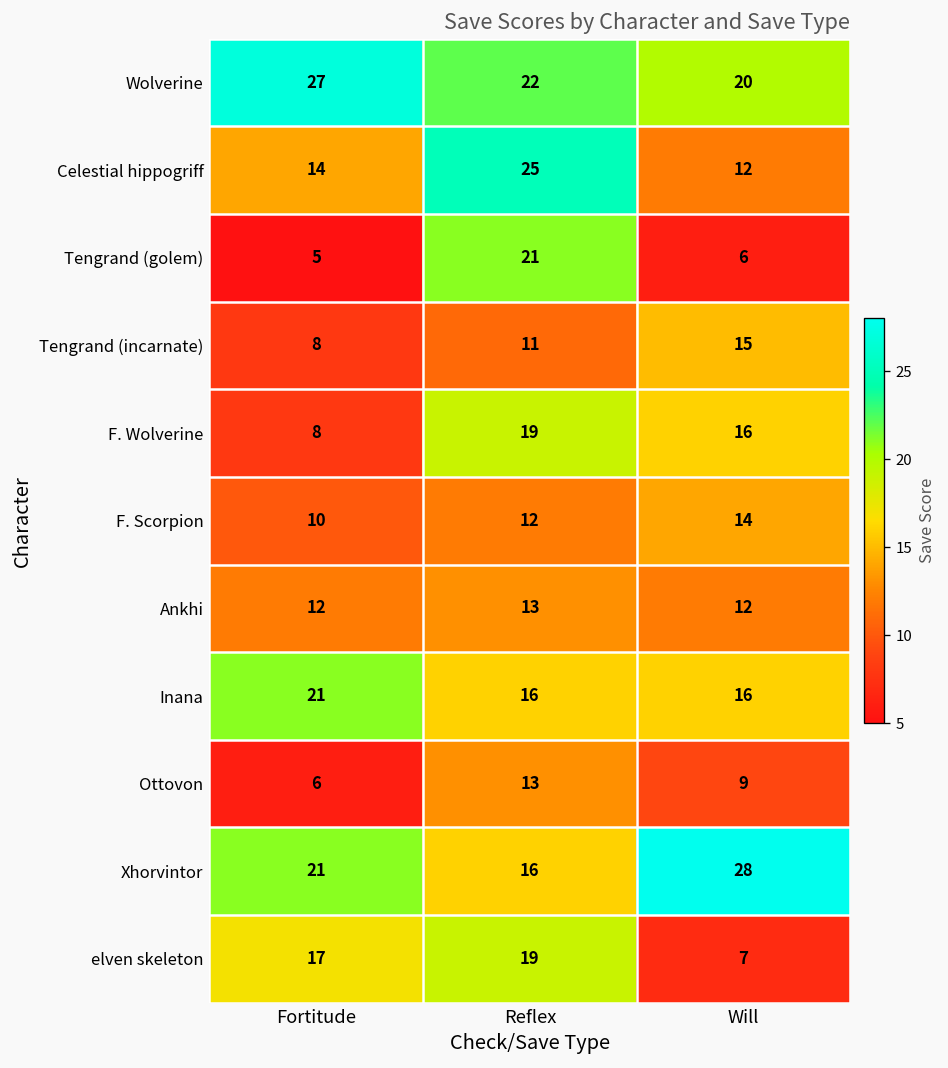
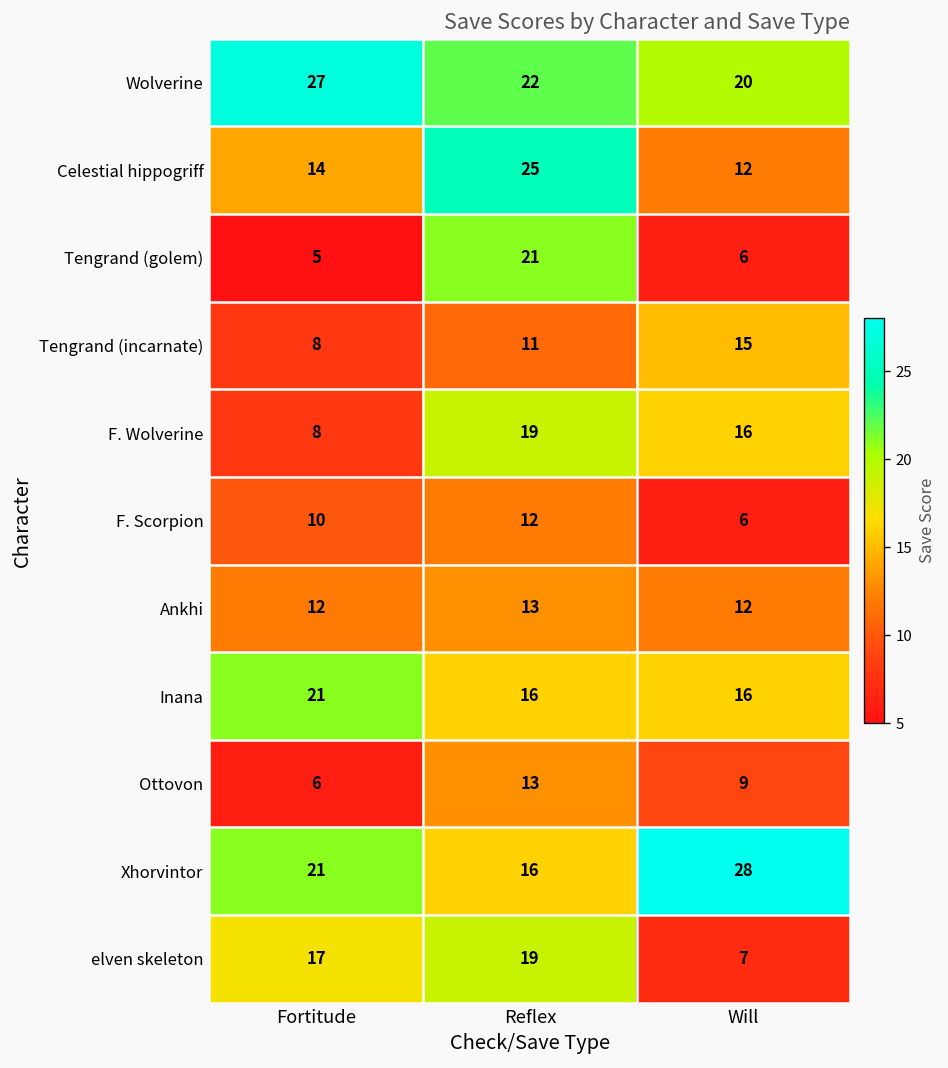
F. Scorpion, Will: 14 -> 6
